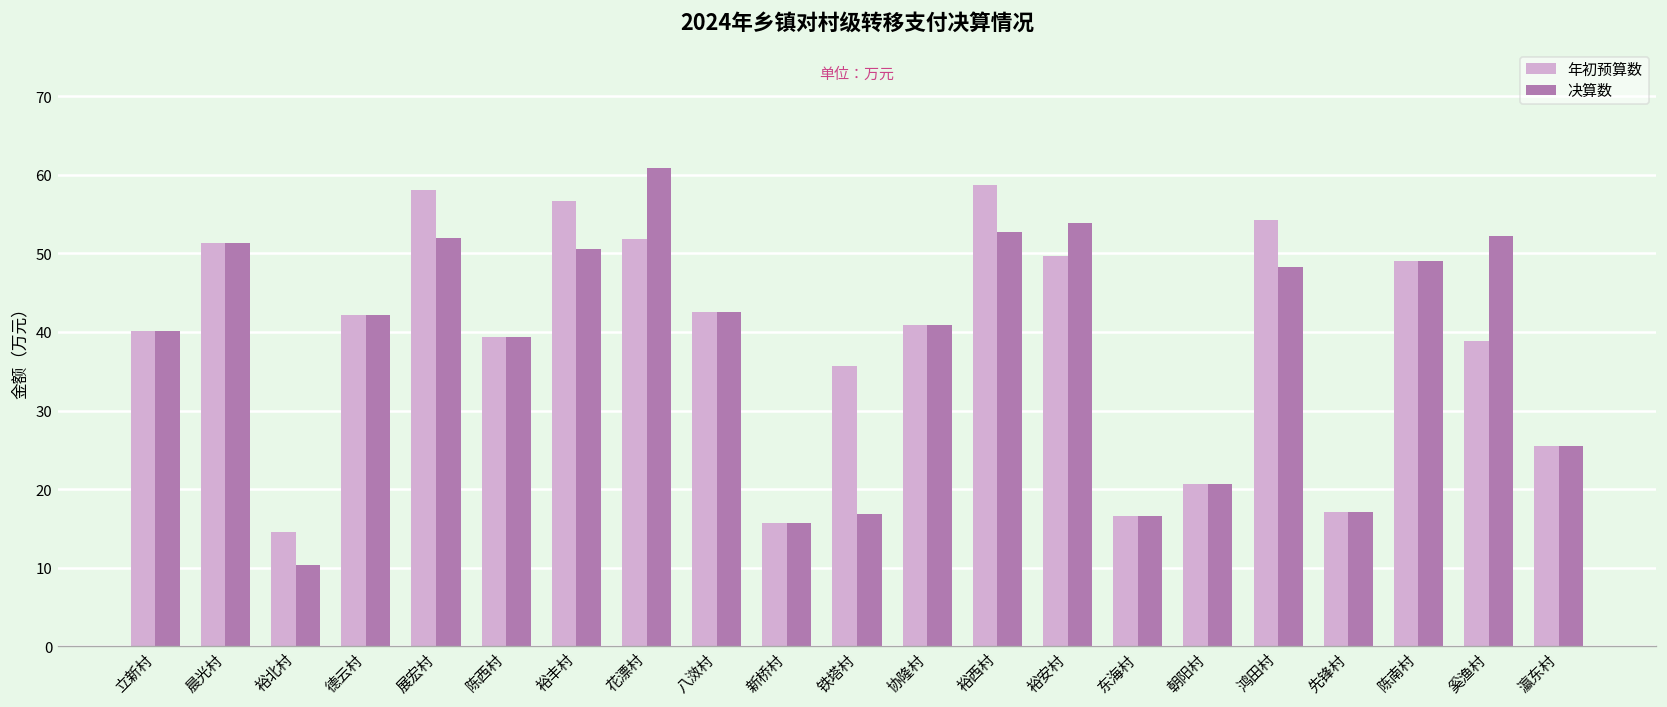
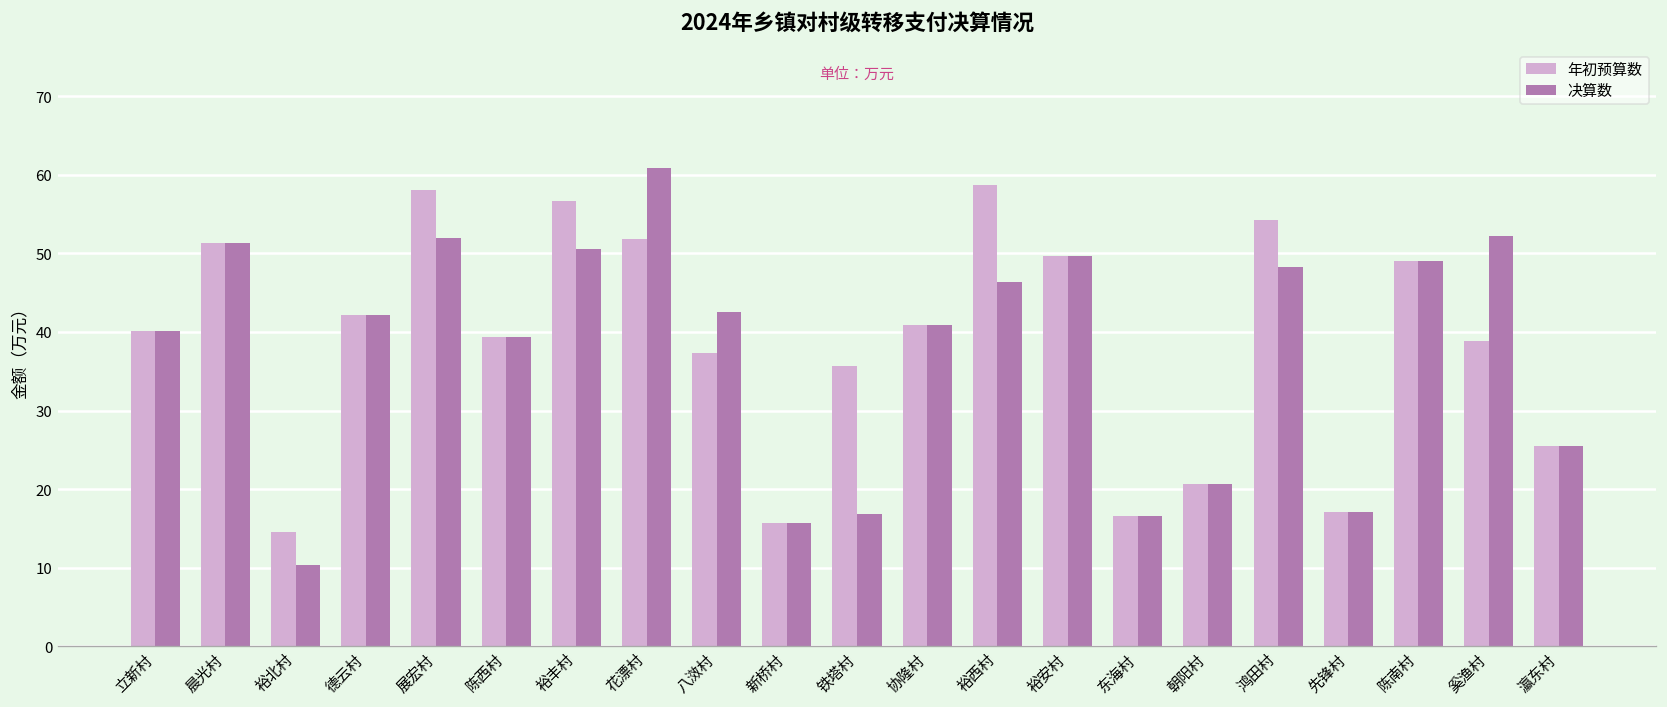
年初预算数, 八滧村: 43 -> 37
决算数, 裕西村: 53 -> 46
决算数, 裕安村: 54 -> 50
